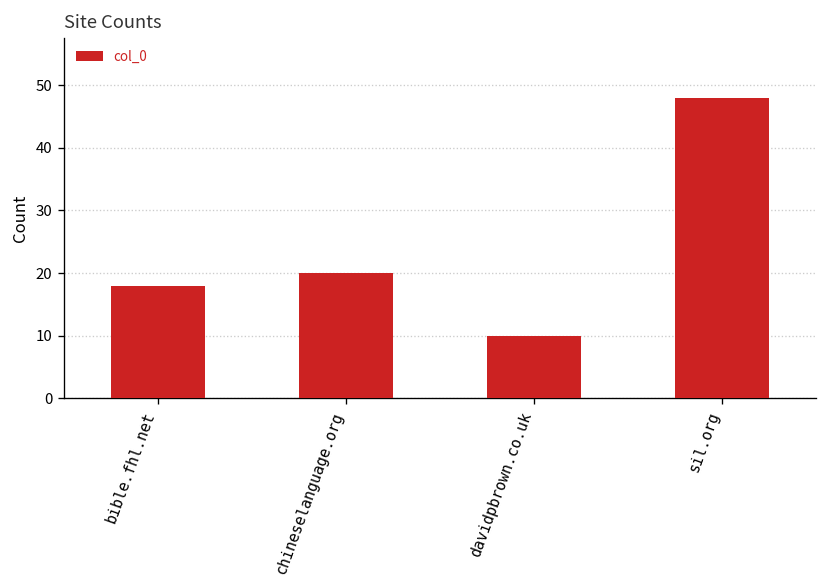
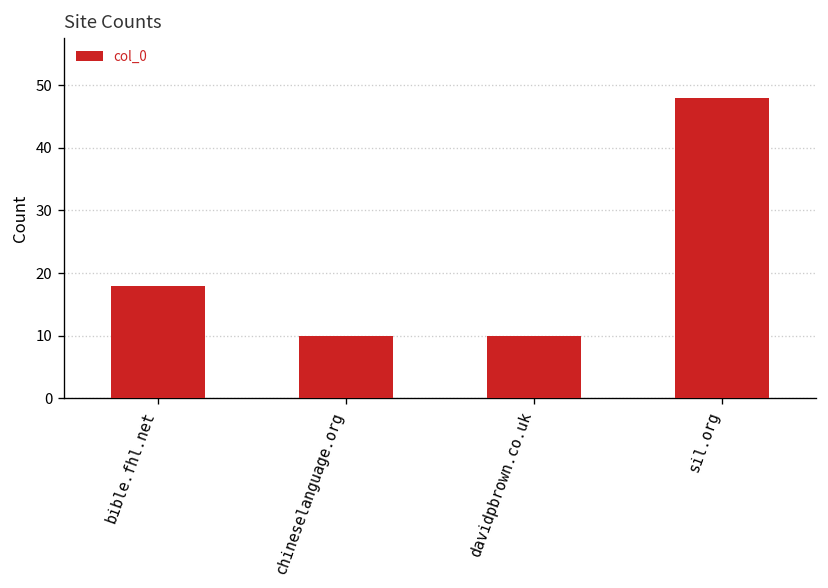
chineselanguage.org: 20 -> 10
